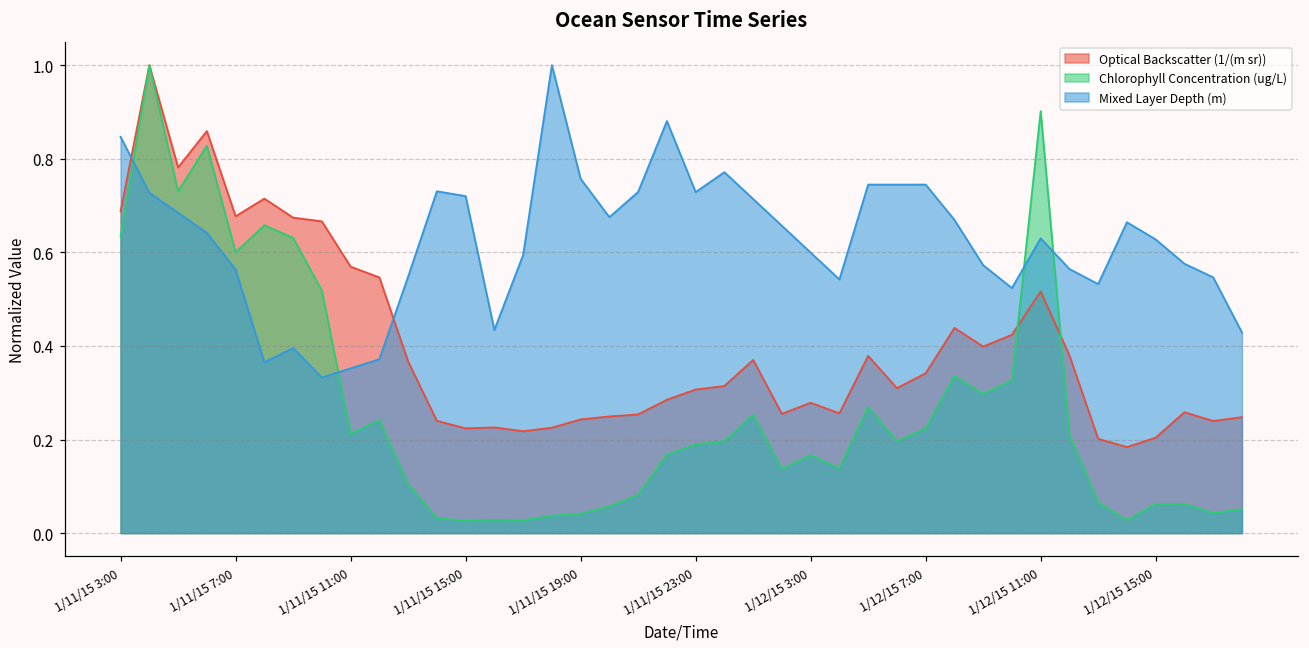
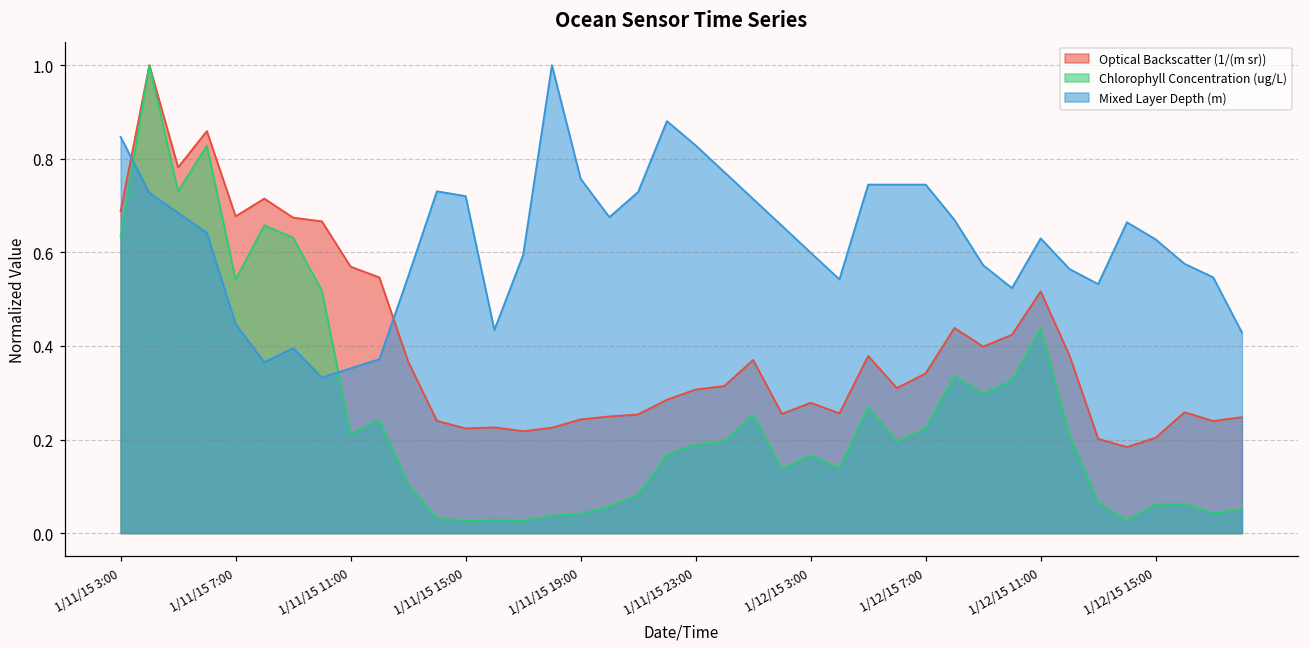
Chlorophyll Concentration (ug/L), 1/11/15 7:00: 0.60 -> 0.54
Mixed Layer Depth (m), 1/11/15 7:00: 0.56 -> 0.45
Mixed Layer Depth (m), 1/11/15 23:00: 0.73 -> 0.83
Chlorophyll Concentration (ug/L), 1/12/15 11:00: 0.90 -> 0.44
